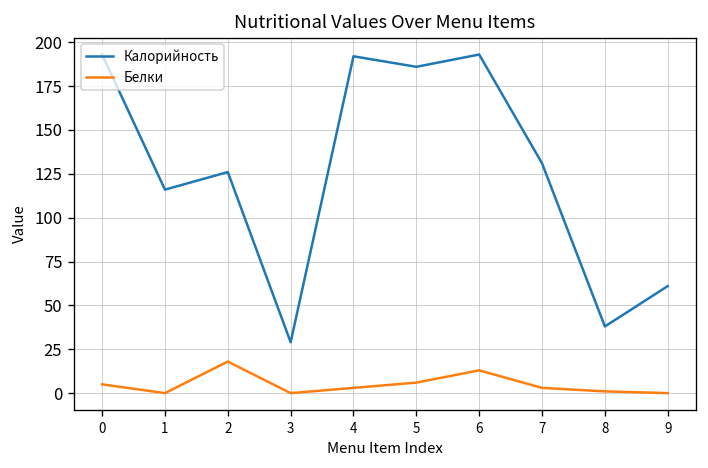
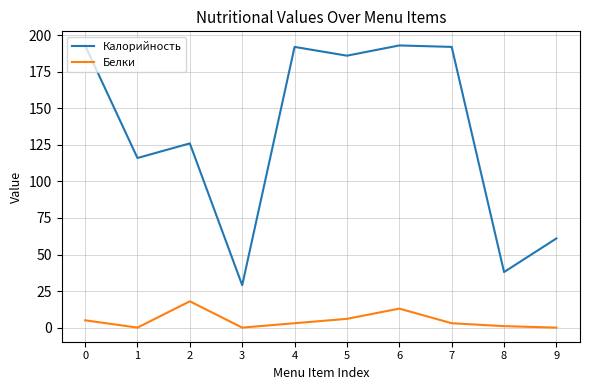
Калорийность, 7: 131 -> 192
